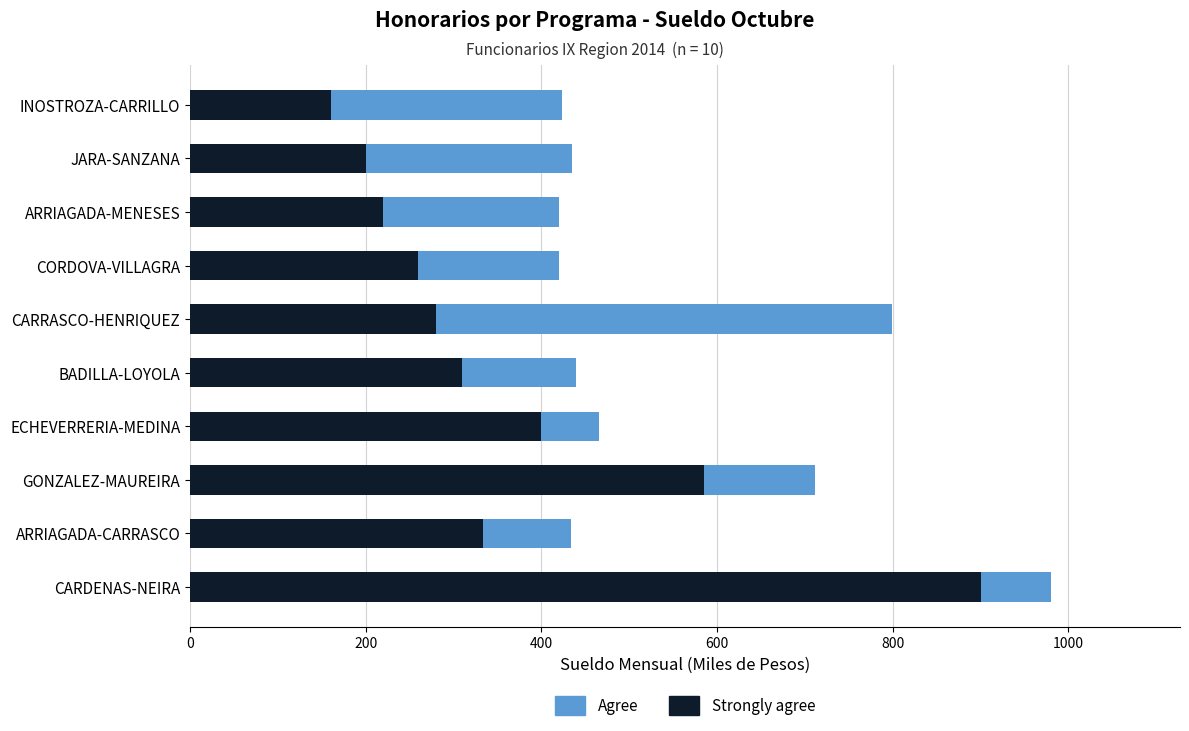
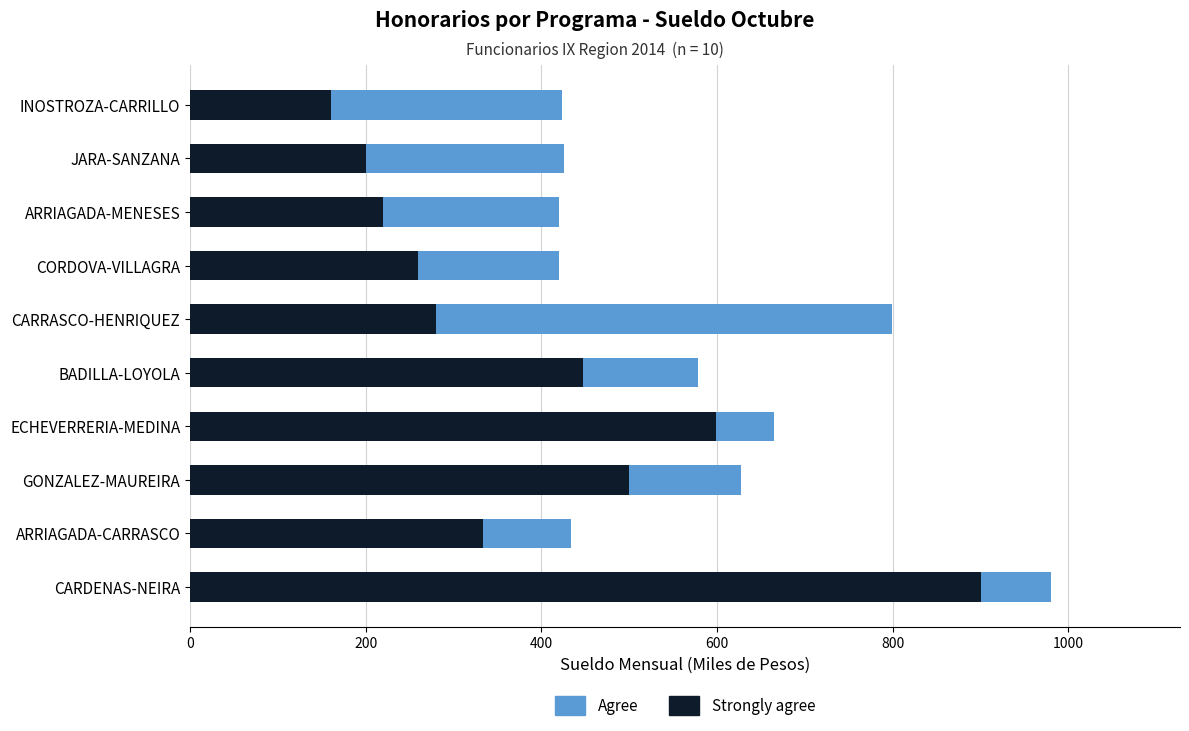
Agree, JARA-SANZANA: 240 -> 230
Strongly agree, BADILLA-LOYOLA: 310 -> 450
Strongly agree, ECHEVERRERIA-MEDINA: 400 -> 600
Strongly agree, GONZALEZ-MAUREIRA: 580 -> 500
